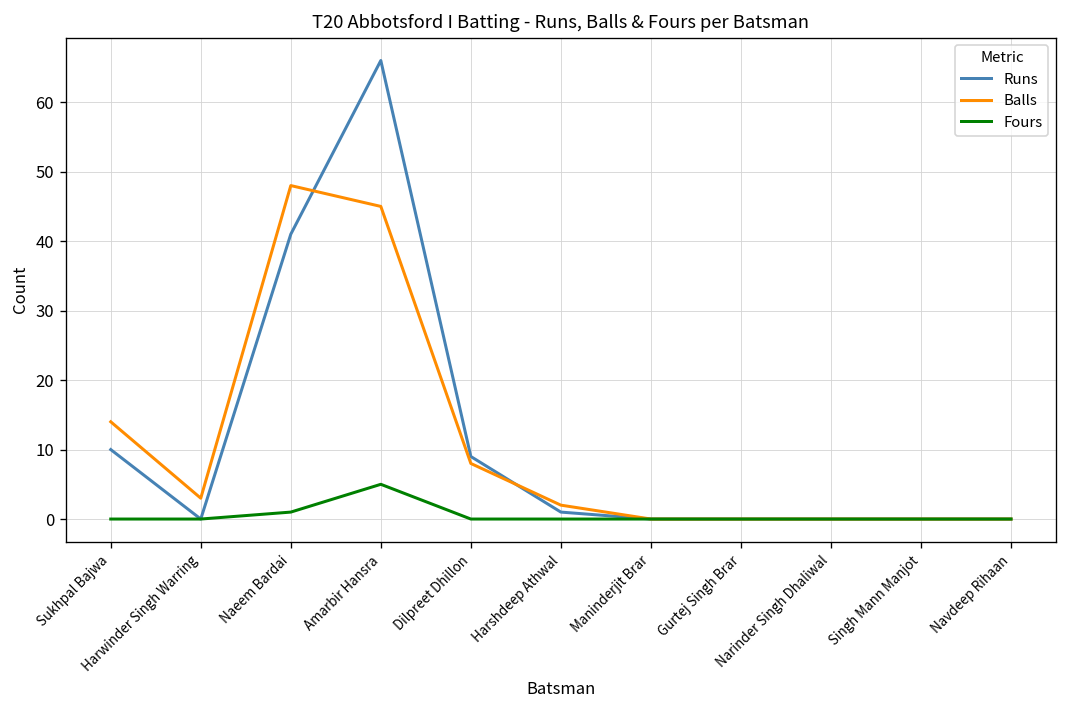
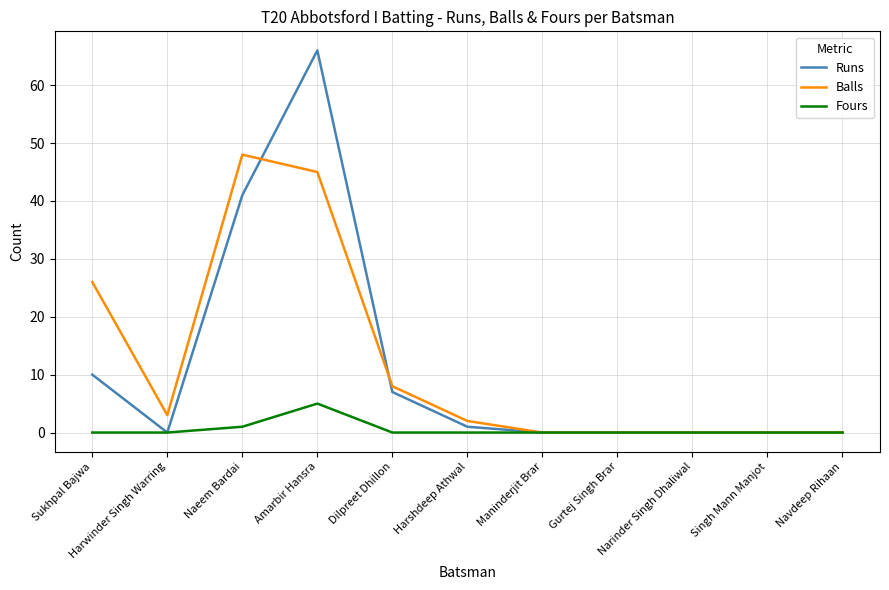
Balls, Sukhpal Bajwa: 14 -> 26
Runs, Dilpreet Dhillon: 9 -> 7
